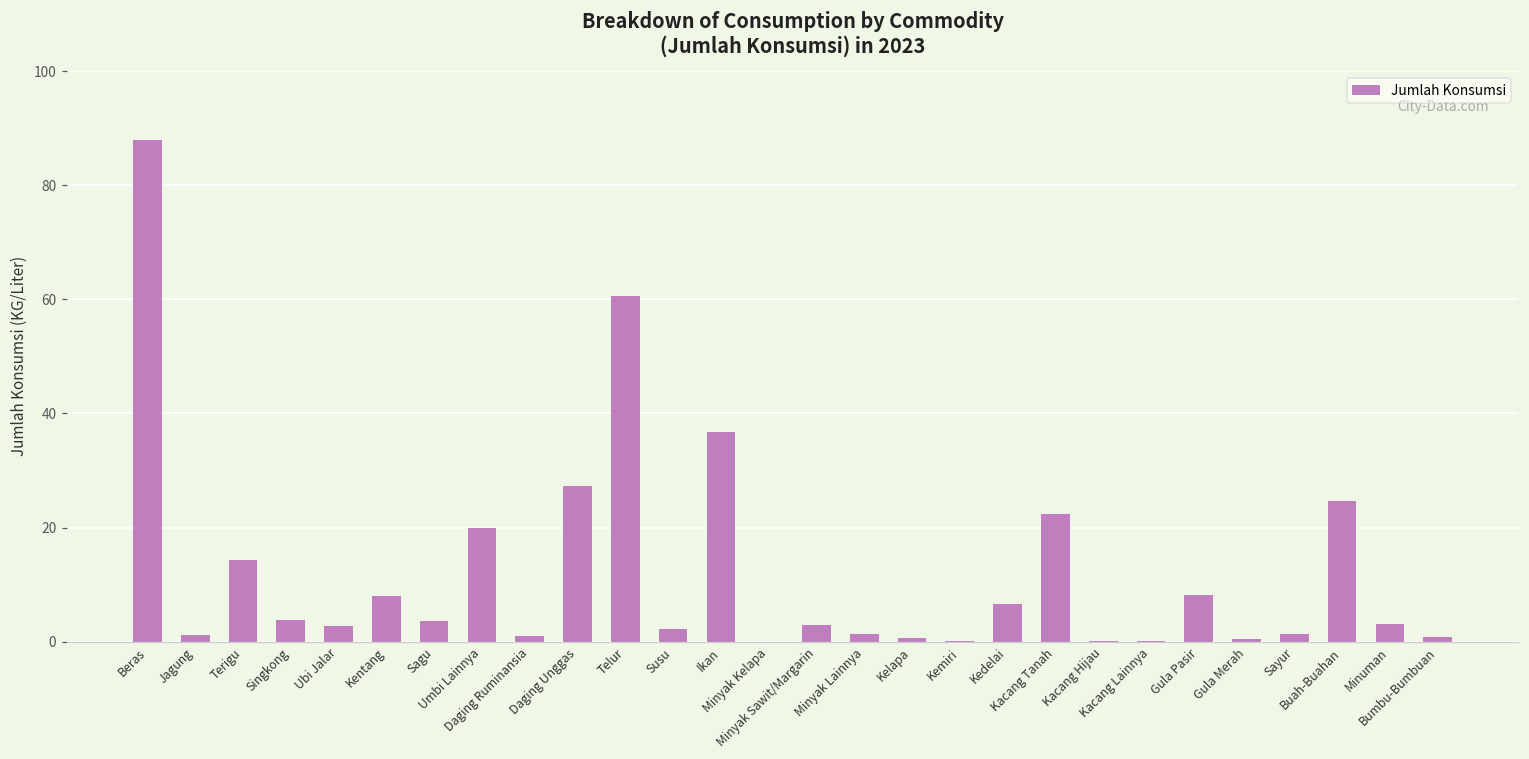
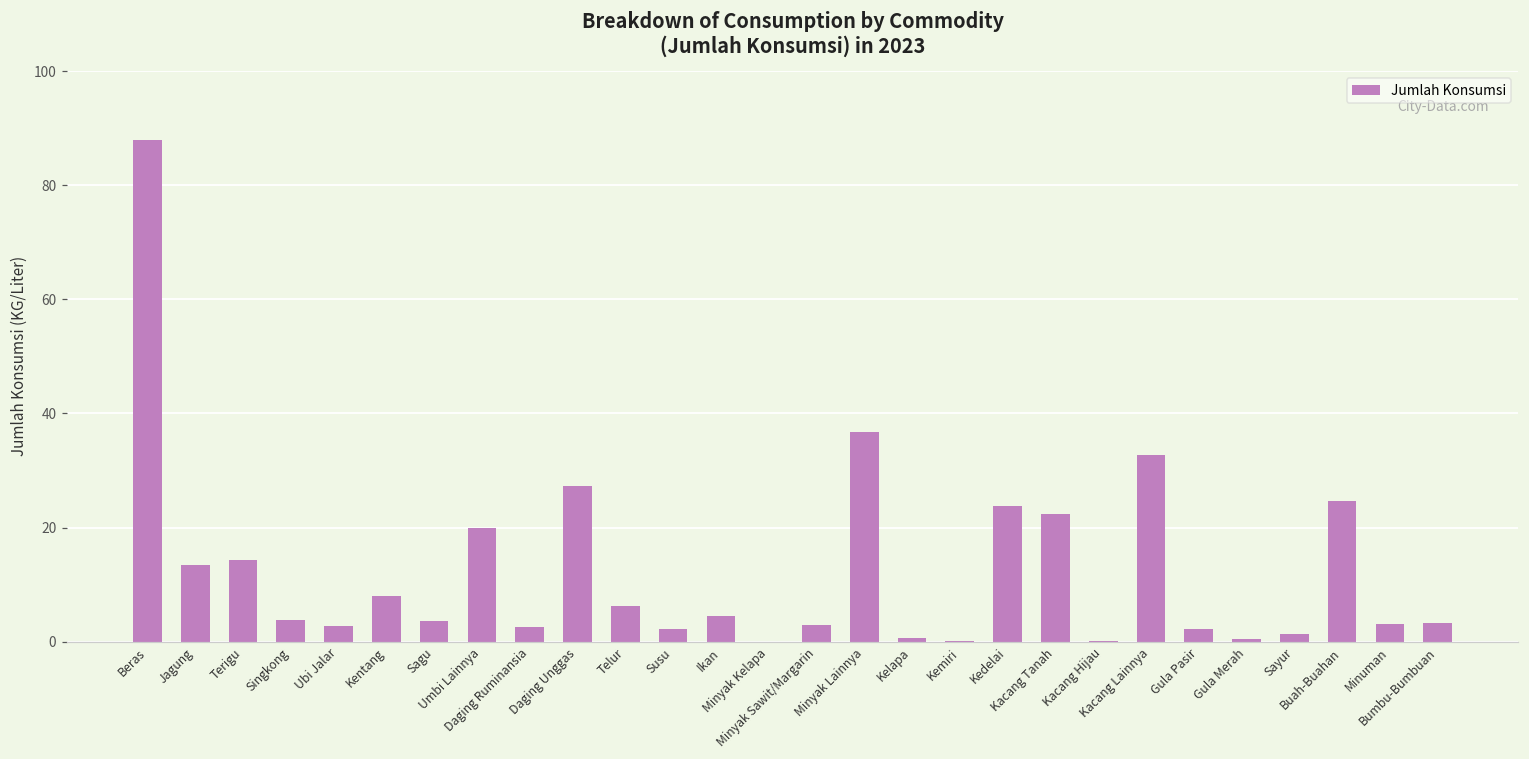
Jagung: 1 -> 14
Daging Ruminansia: 1 -> 3
Telur: 61 -> 6
Ikan: 37 -> 5
Minyak Lainnya: 1 -> 37
Kedelai: 7 -> 24
Kacang Lainnya: 0 -> 33
Gula Pasir: 8 -> 2
Bumbu-Bumbuan: 1 -> 3
